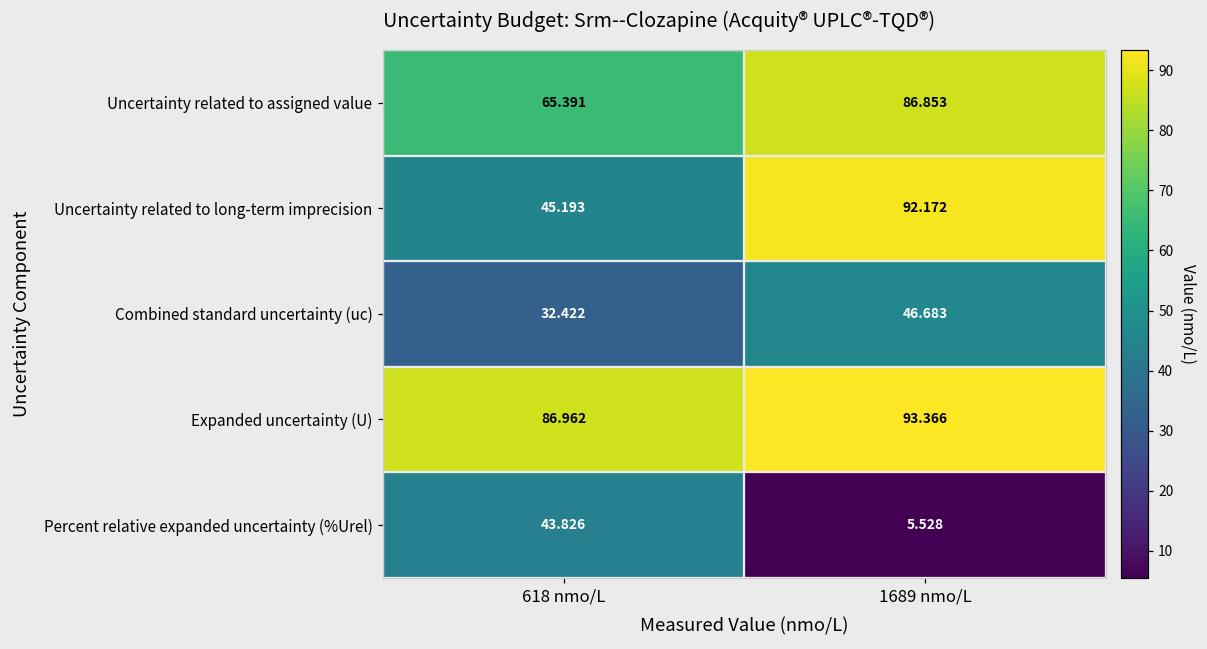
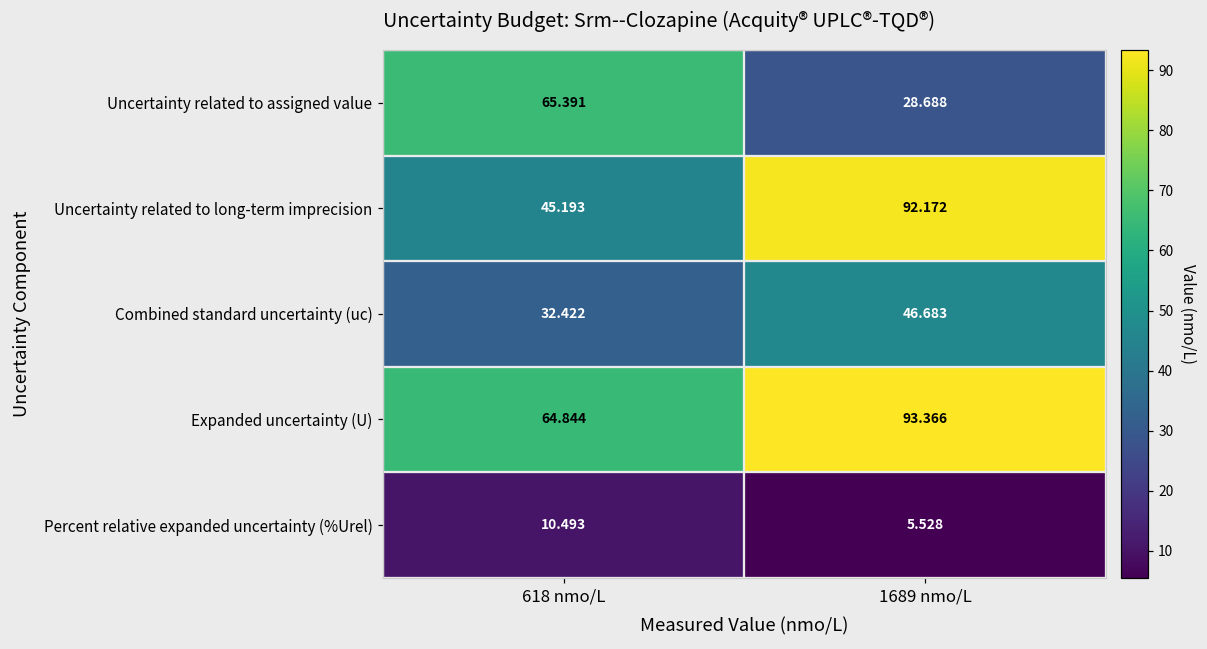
Uncertainty related to assigned value, 1689 nmo/L: 86.853 -> 28.688
Expanded uncertainty (U), 618 nmo/L: 86.962 -> 64.844
Percent relative expanded uncertainty (%Urel), 618 nmo/L: 43.826 -> 10.493
